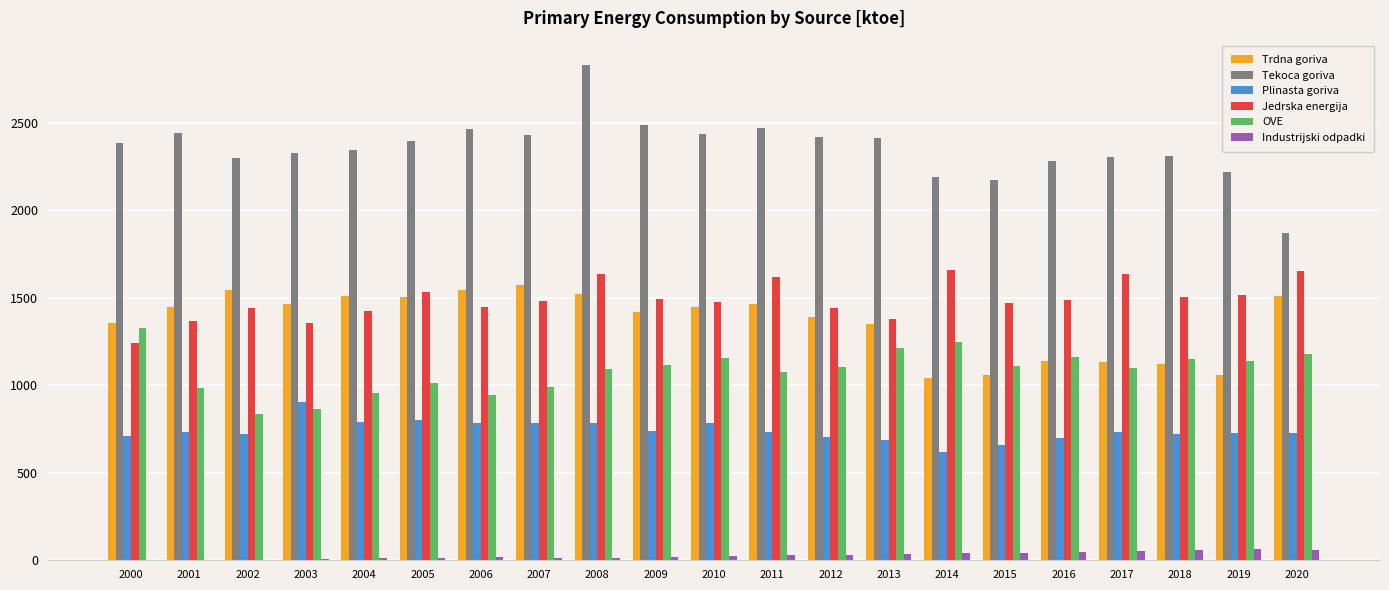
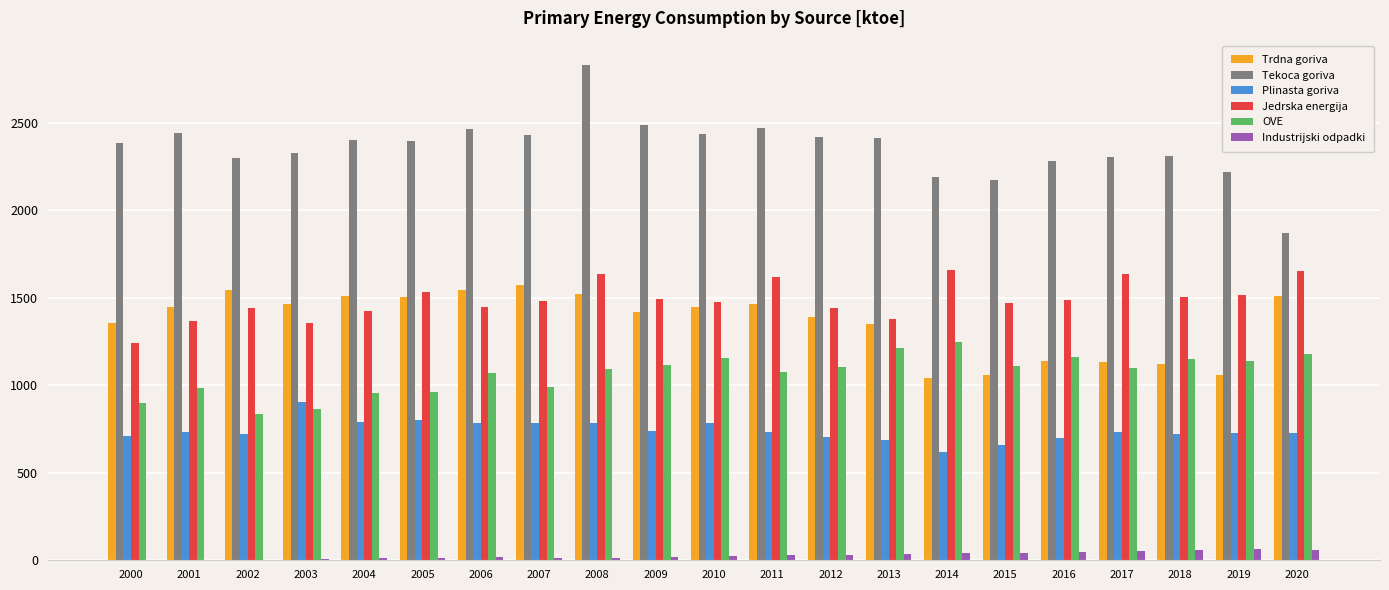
OVE, 2000: 1330 -> 900
Tekoca goriva, 2004: 2350 -> 2400
OVE, 2005: 1010 -> 960
OVE, 2006: 940 -> 1070
